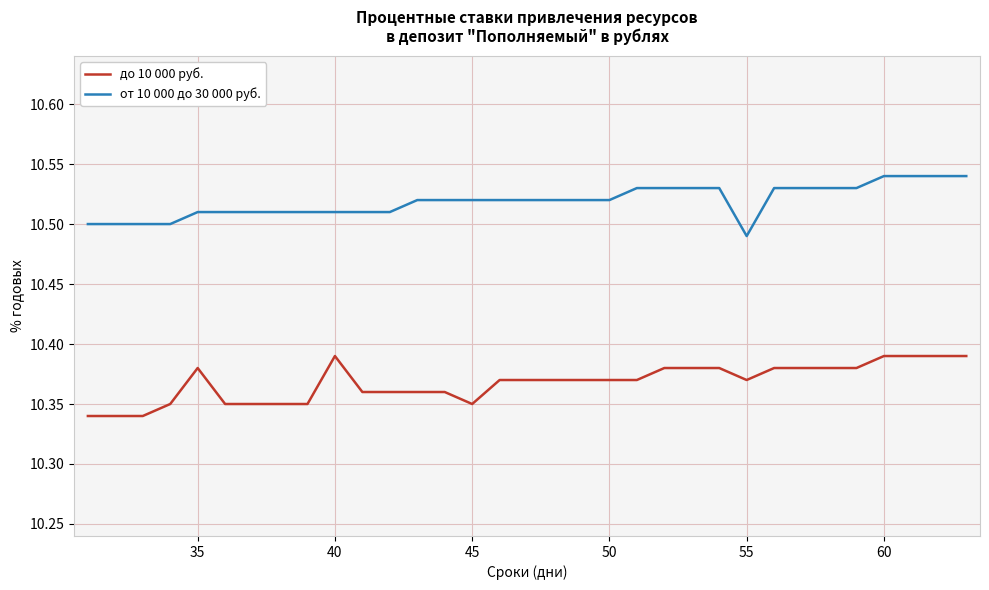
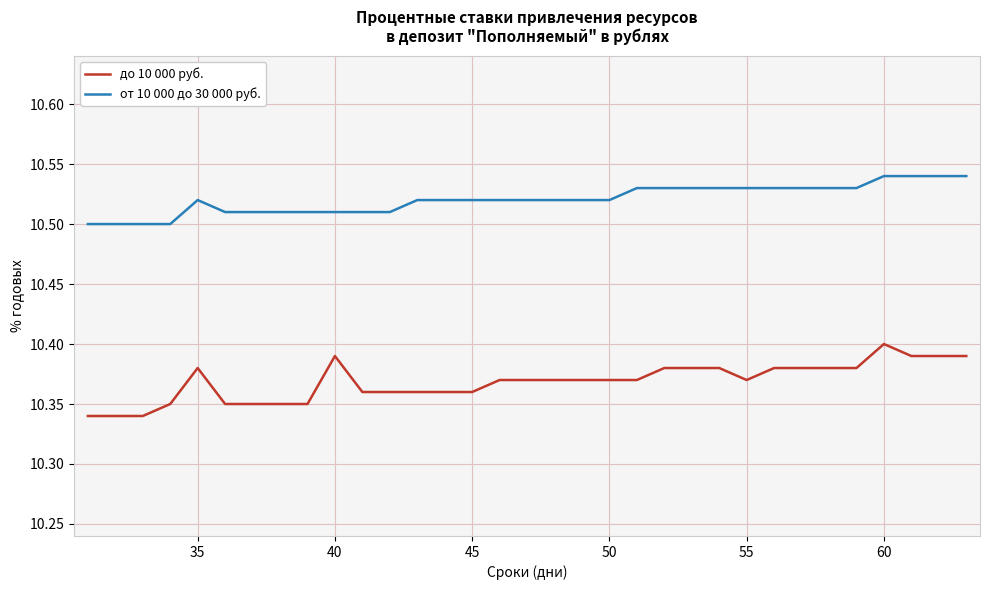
от 10 000 до 30 000 руб., 35: 10.51 -> 10.52
до 10 000 руб., 45: 10.35 -> 10.36
от 10 000 до 30 000 руб., 55: 10.49 -> 10.53
до 10 000 руб., 60: 10.39 -> 10.40
